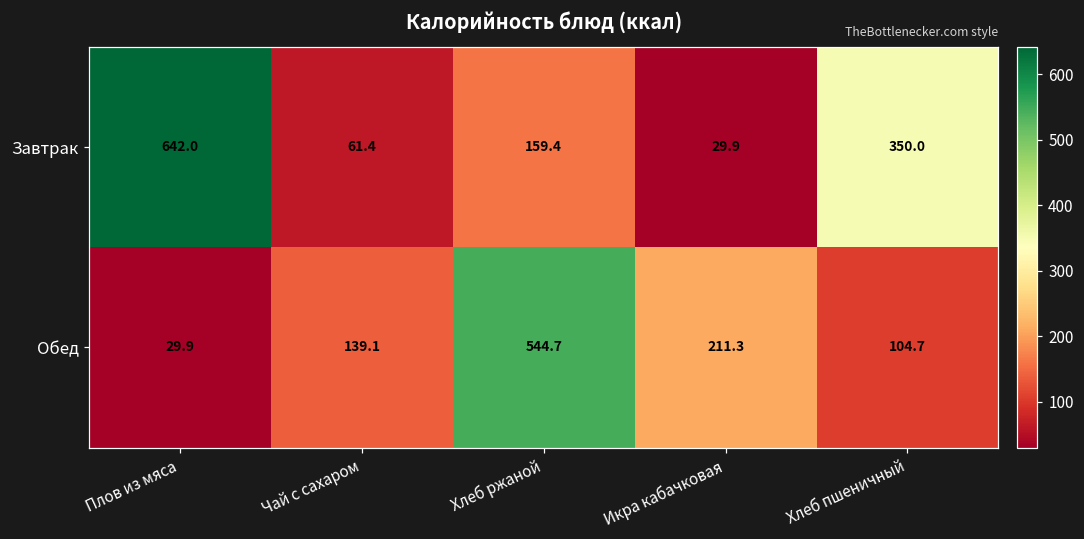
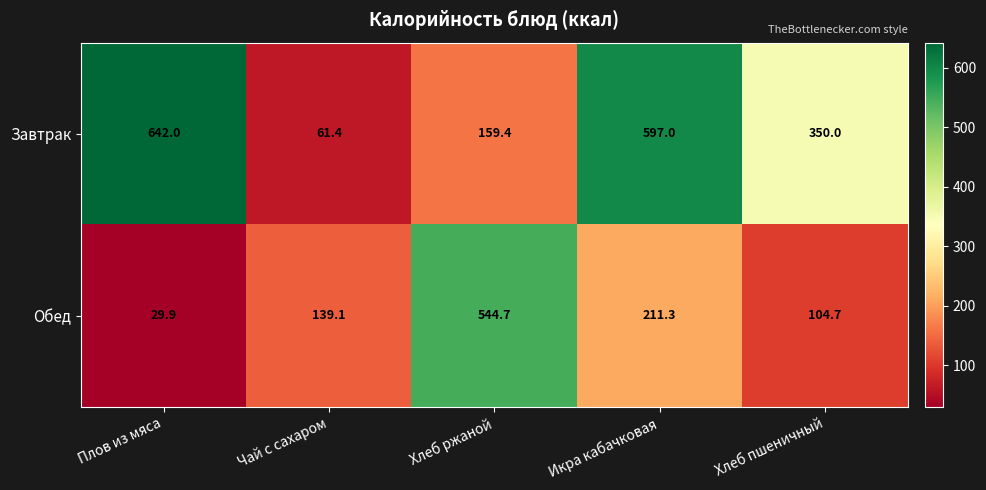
Завтрак, Икра кабачковая: 29.9 -> 597.0
